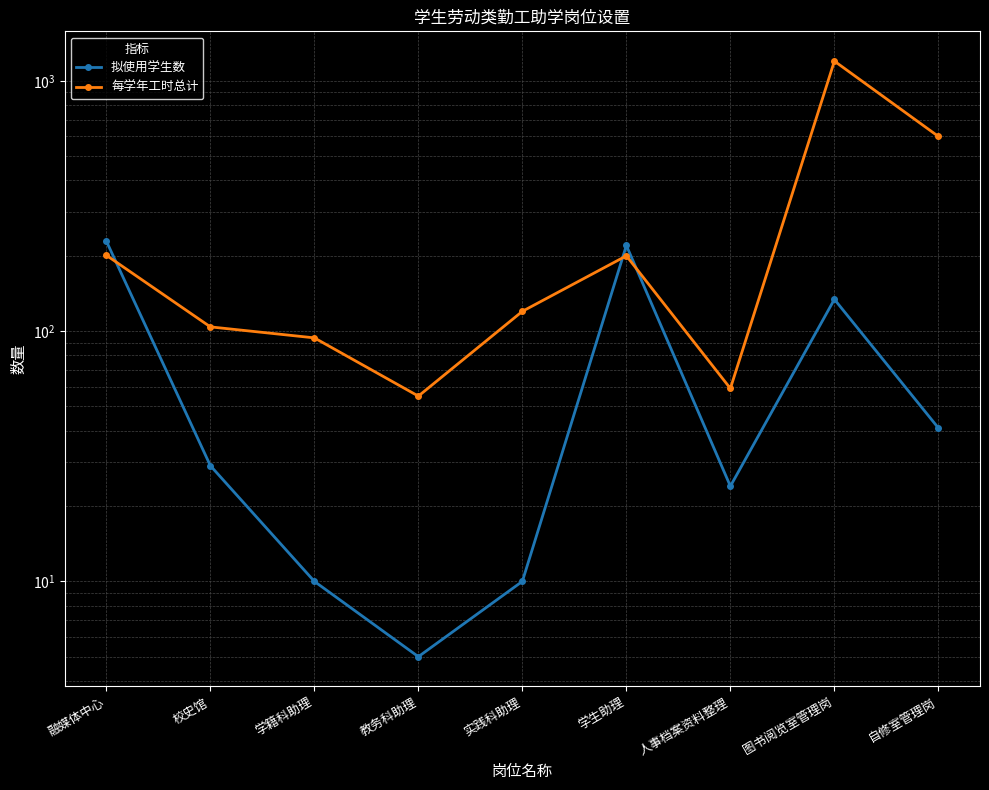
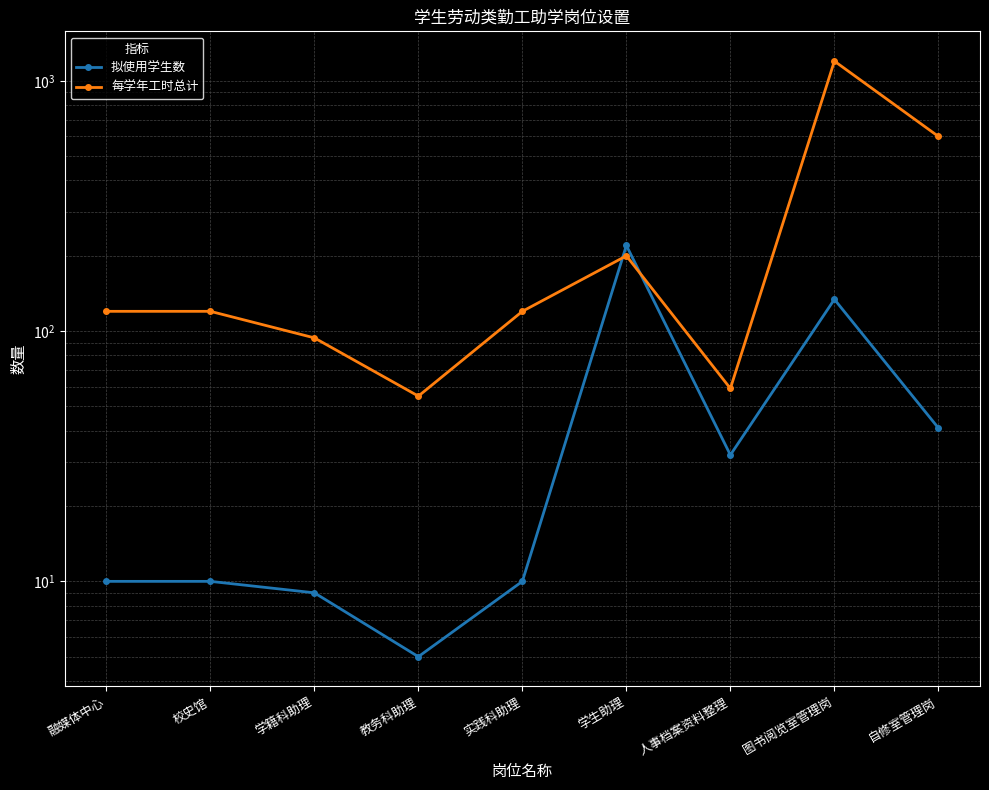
拟使用学生数, 融媒体中心: 230 -> 10
每学年工时总计, 融媒体中心: 200 -> 120
拟使用学生数, 校史馆: 29 -> 10
每学年工时总计, 校史馆: 104 -> 120
拟使用学生数, 学籍科助理: 10 -> 9
拟使用学生数, 人事档案资料整理: 24 -> 32
